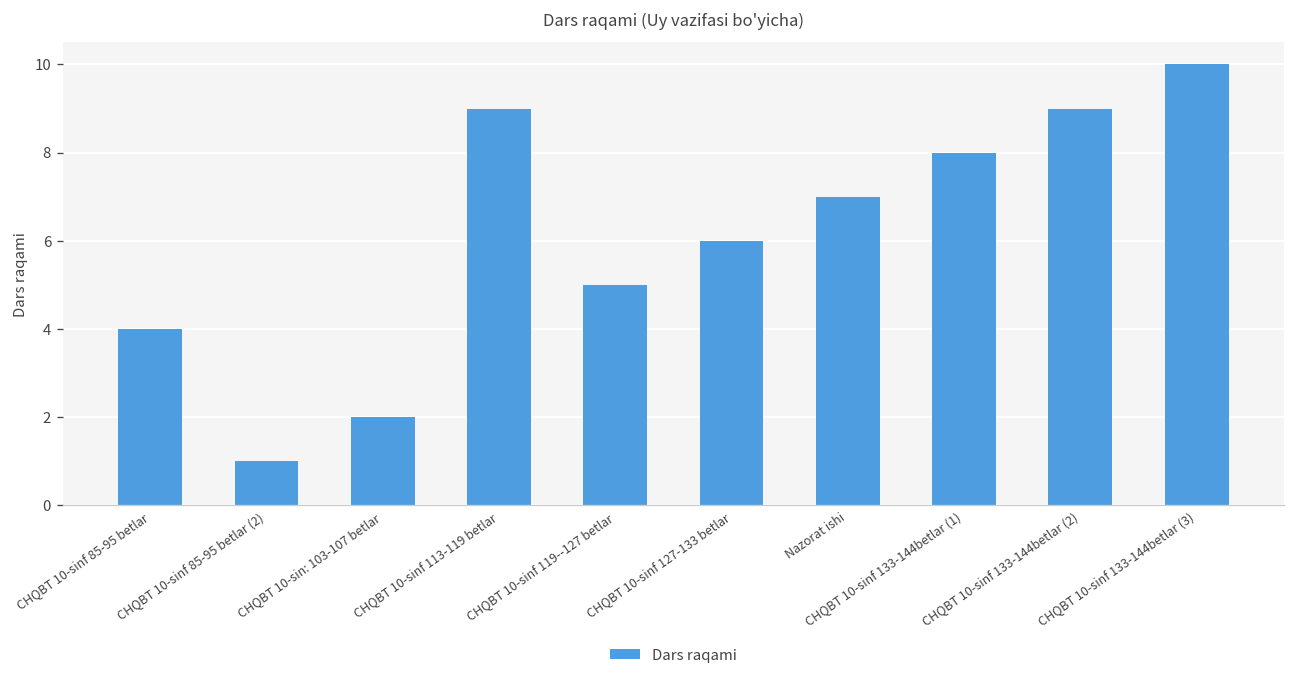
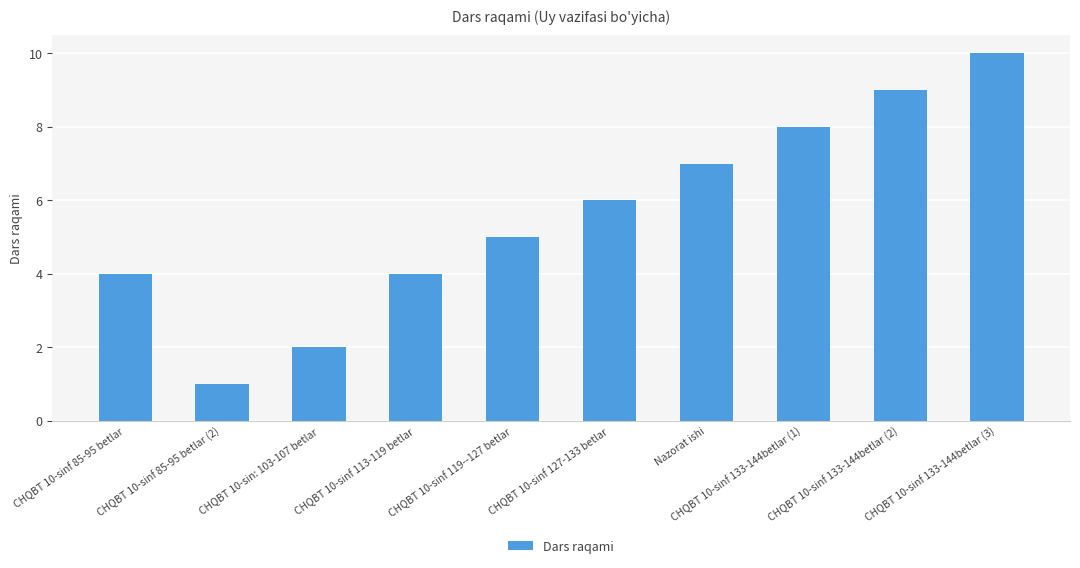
CHQBT 10-sinf 113-119 betlar: 9 -> 4
